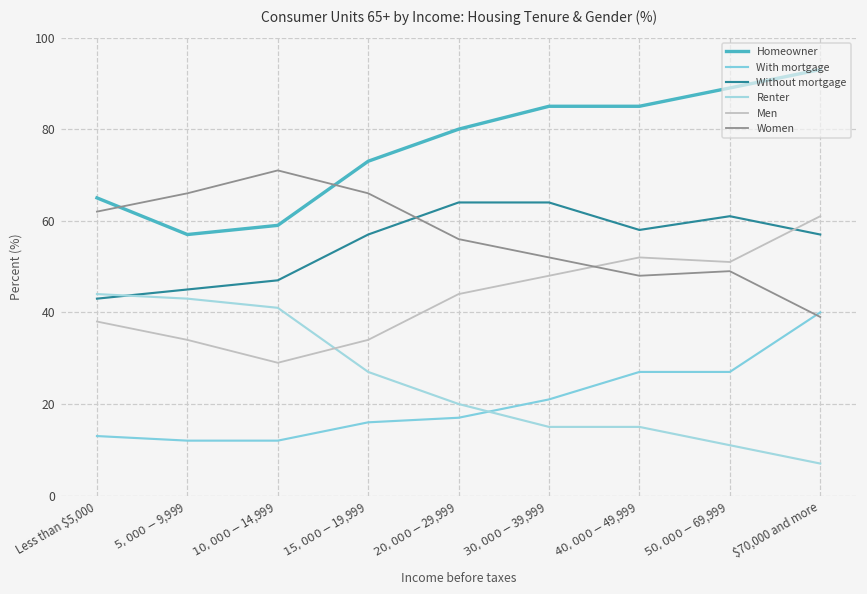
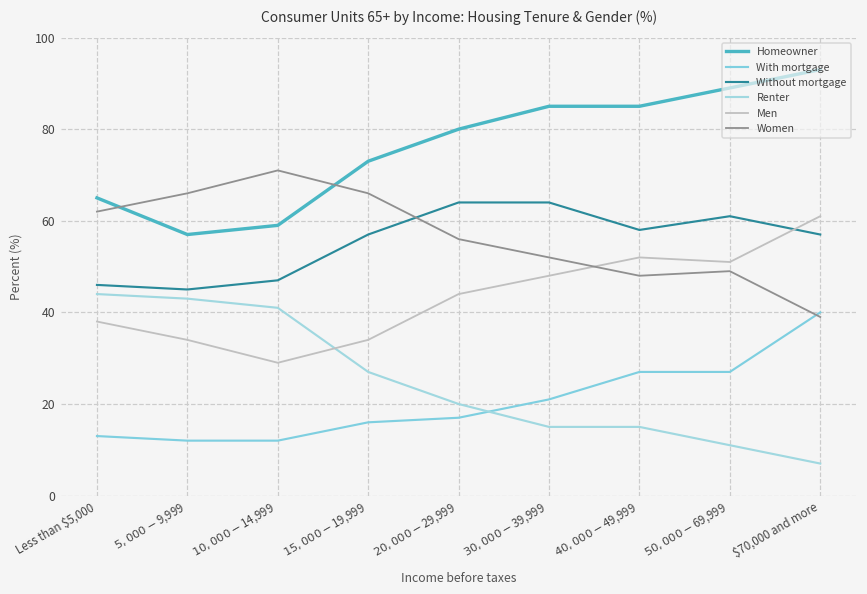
Without mortgage, Less than $5,000: 43 -> 46
